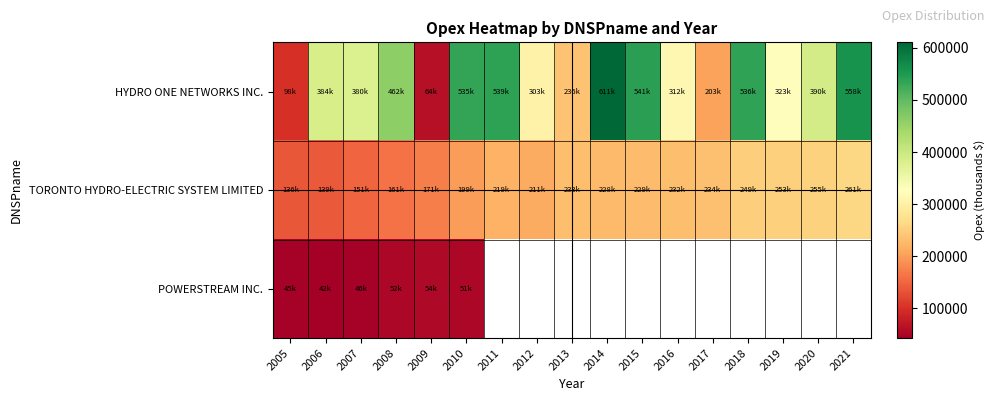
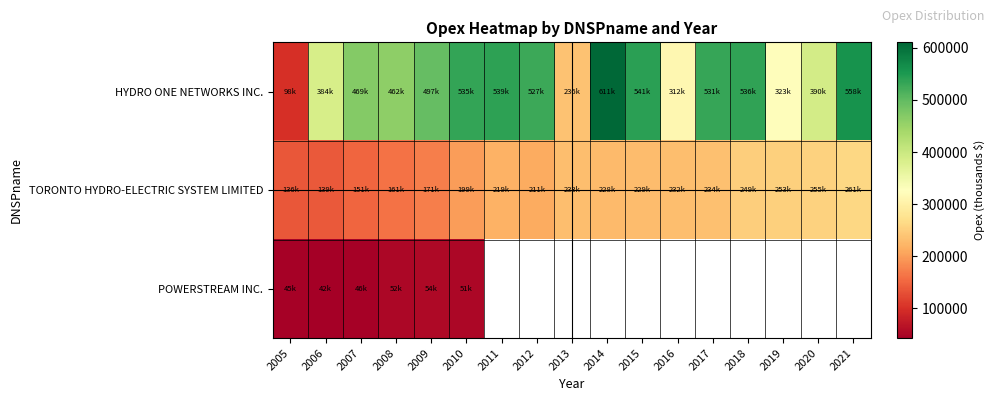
HYDRO ONE NETWORKS INC., 2007: 380k -> 469k
HYDRO ONE NETWORKS INC., 2009: 64k -> 497k
HYDRO ONE NETWORKS INC., 2012: 303k -> 527k
HYDRO ONE NETWORKS INC., 2017: 203k -> 531k
